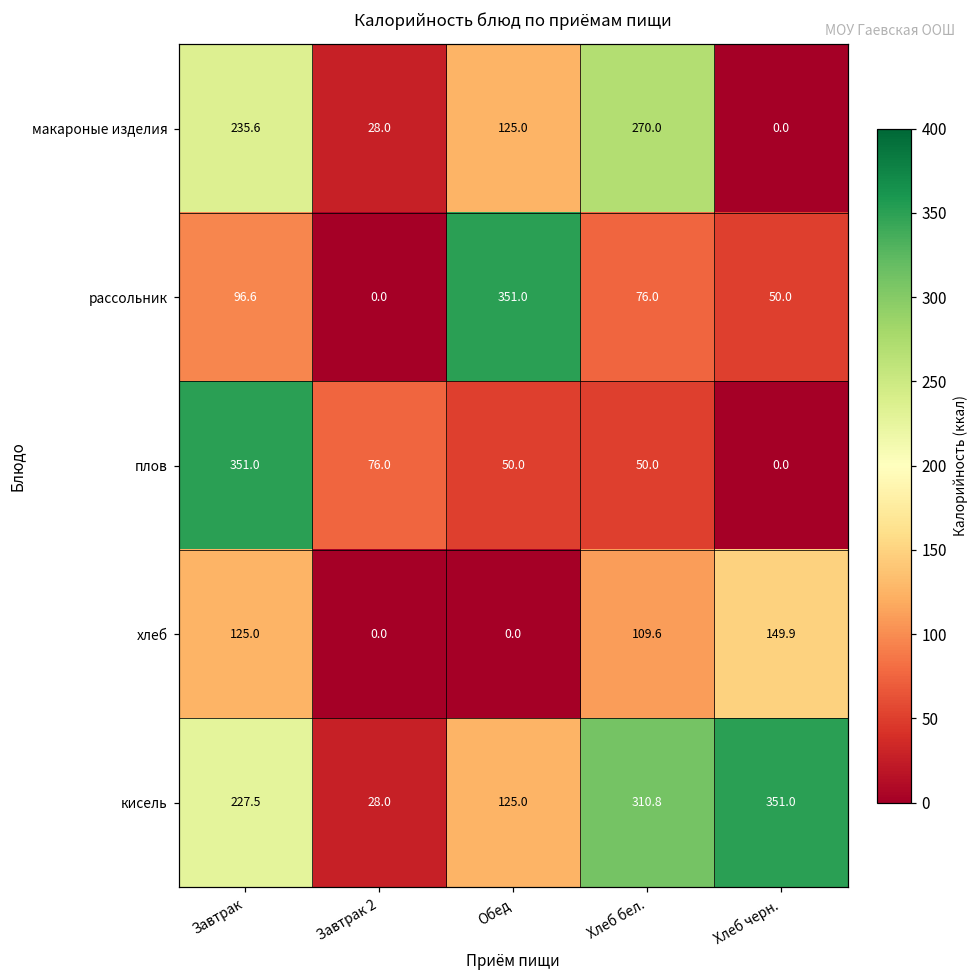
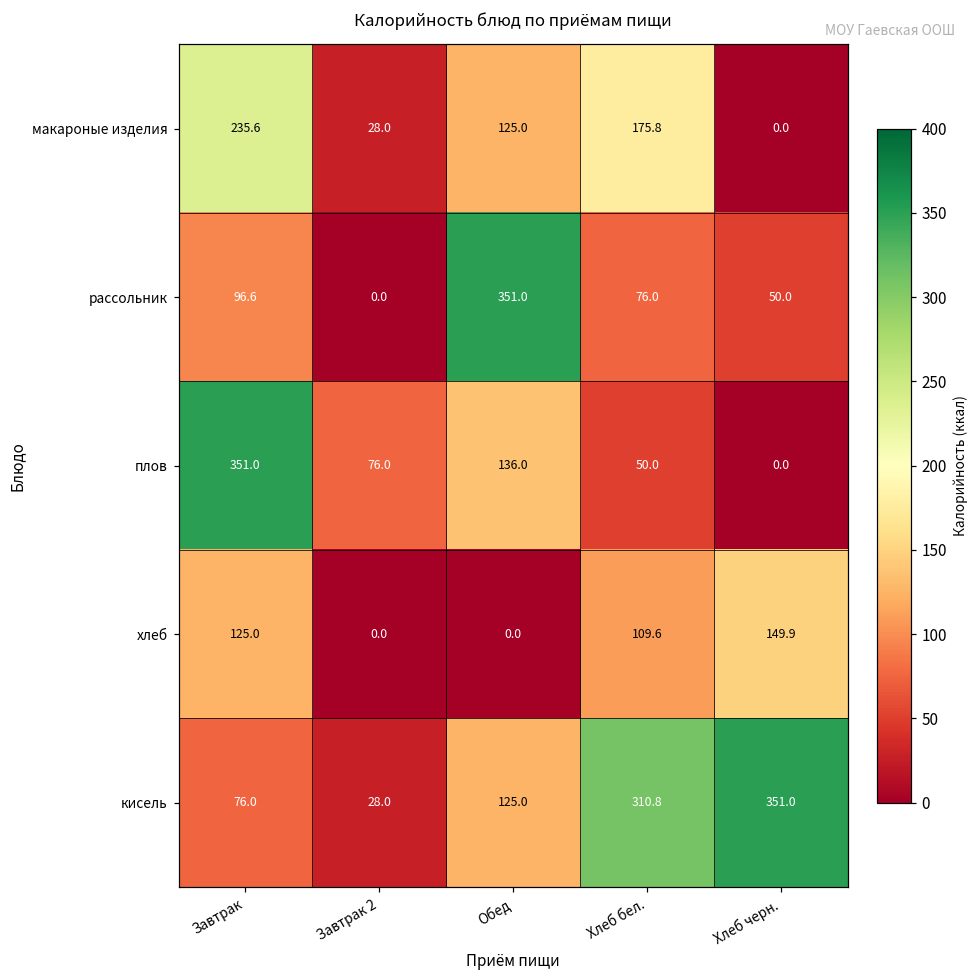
макароные изделия, Хлеб бел.: 270.0 -> 175.8
плов, Обед: 50.0 -> 136.0
кисель, Завтрак: 227.5 -> 76.0
